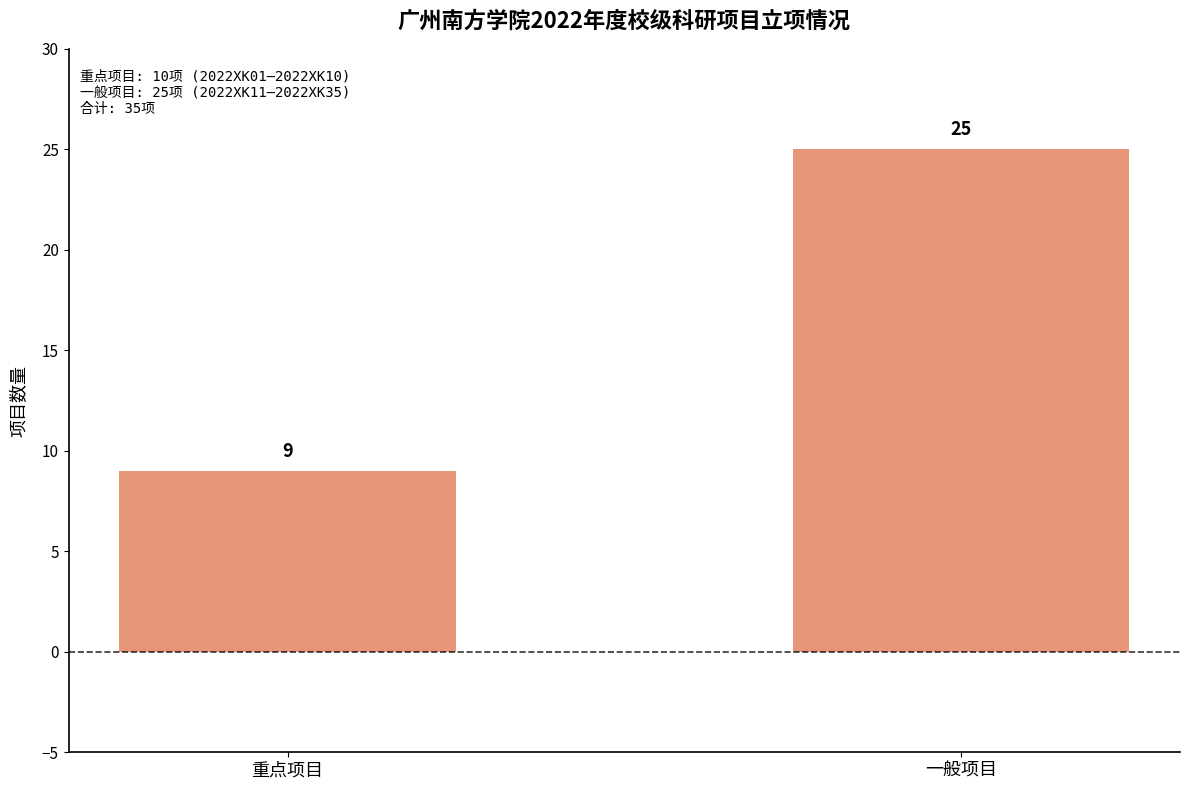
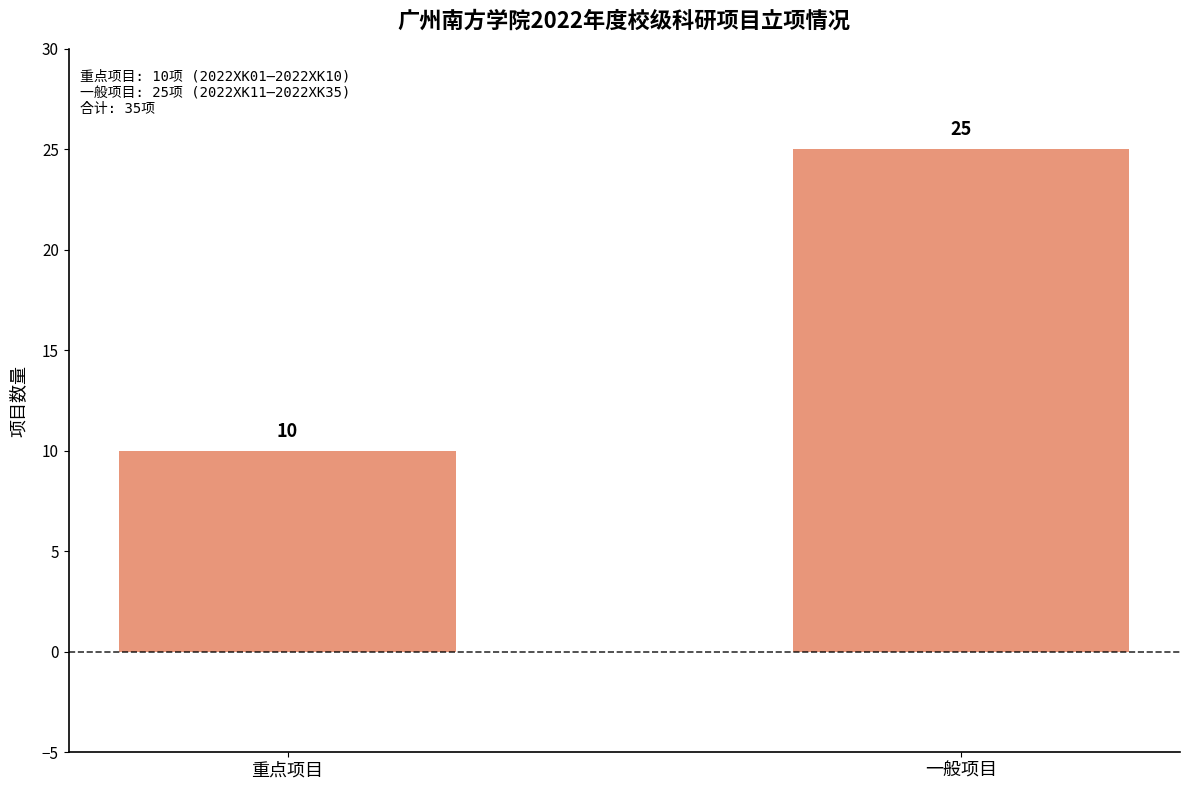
重点项目: 9 -> 10
